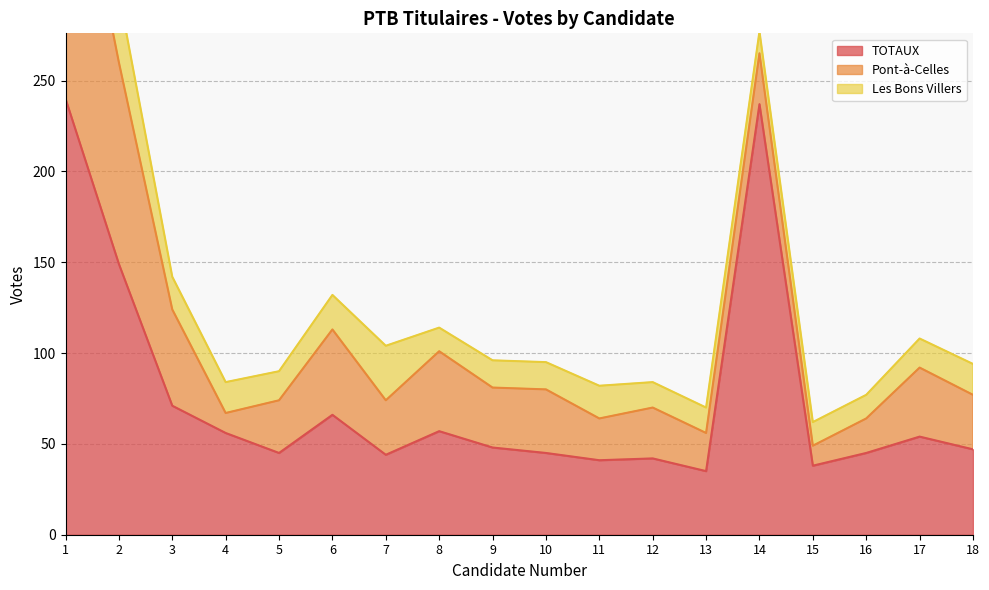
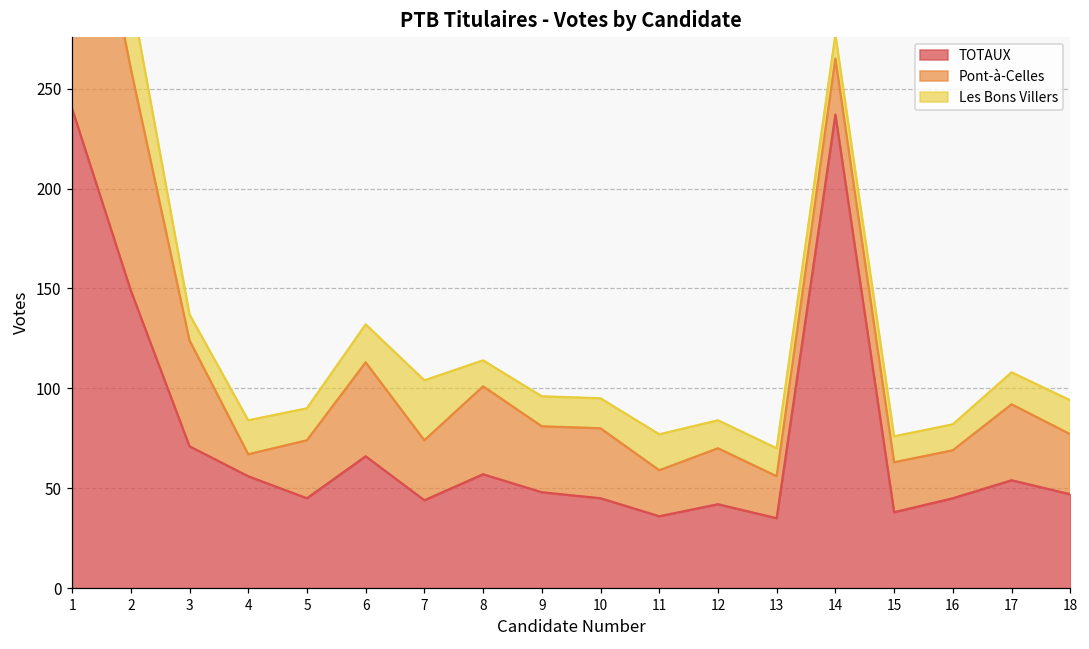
Les Bons Villers, 3: 18 -> 13
TOTAUX, 11: 41 -> 36
Pont-à-Celles, 15: 11 -> 25
Pont-à-Celles, 16: 19 -> 24
